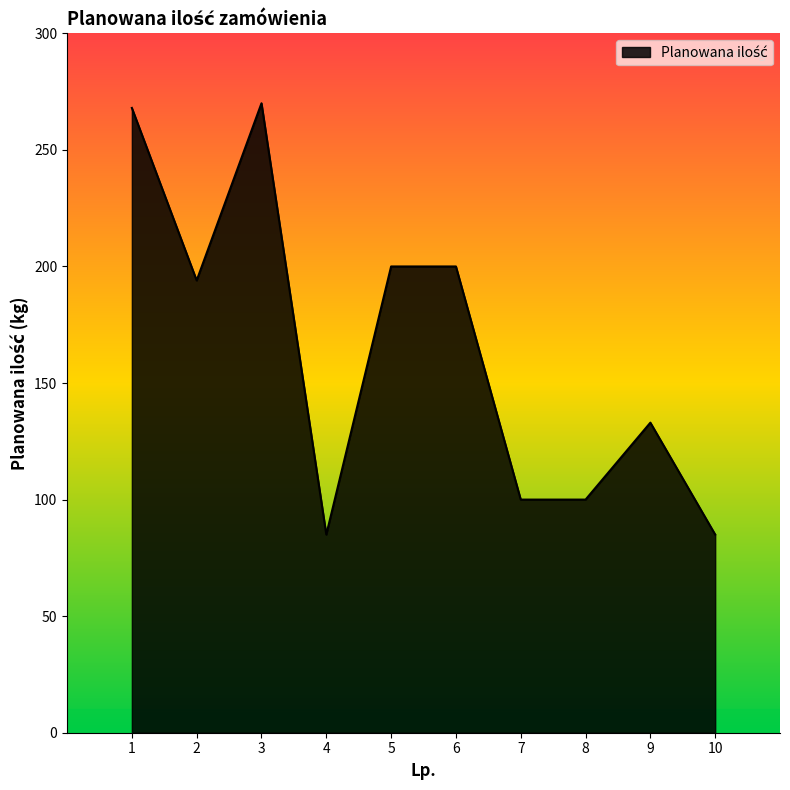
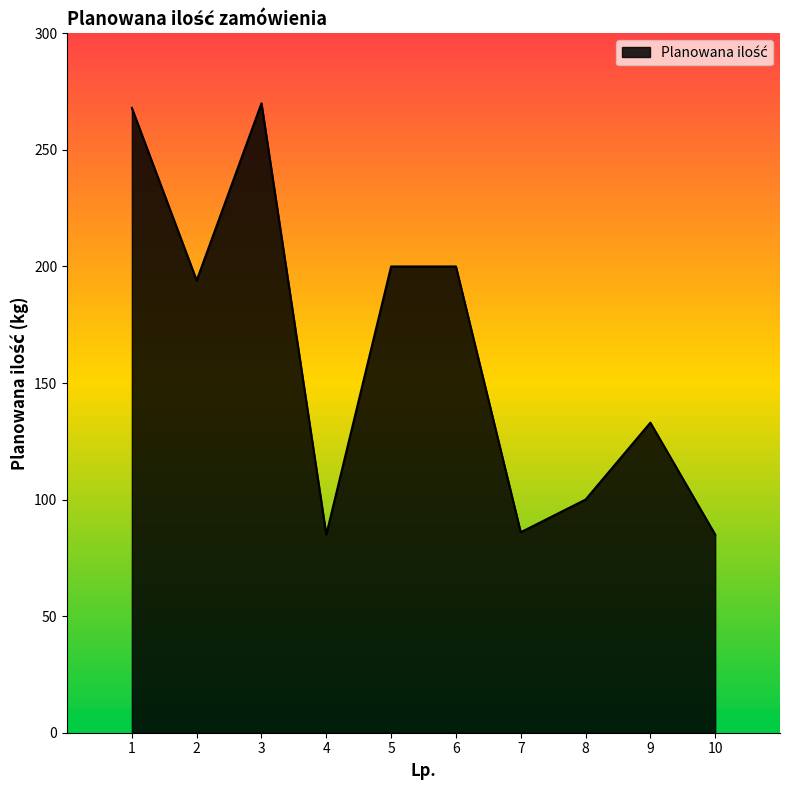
7: 100 -> 86
